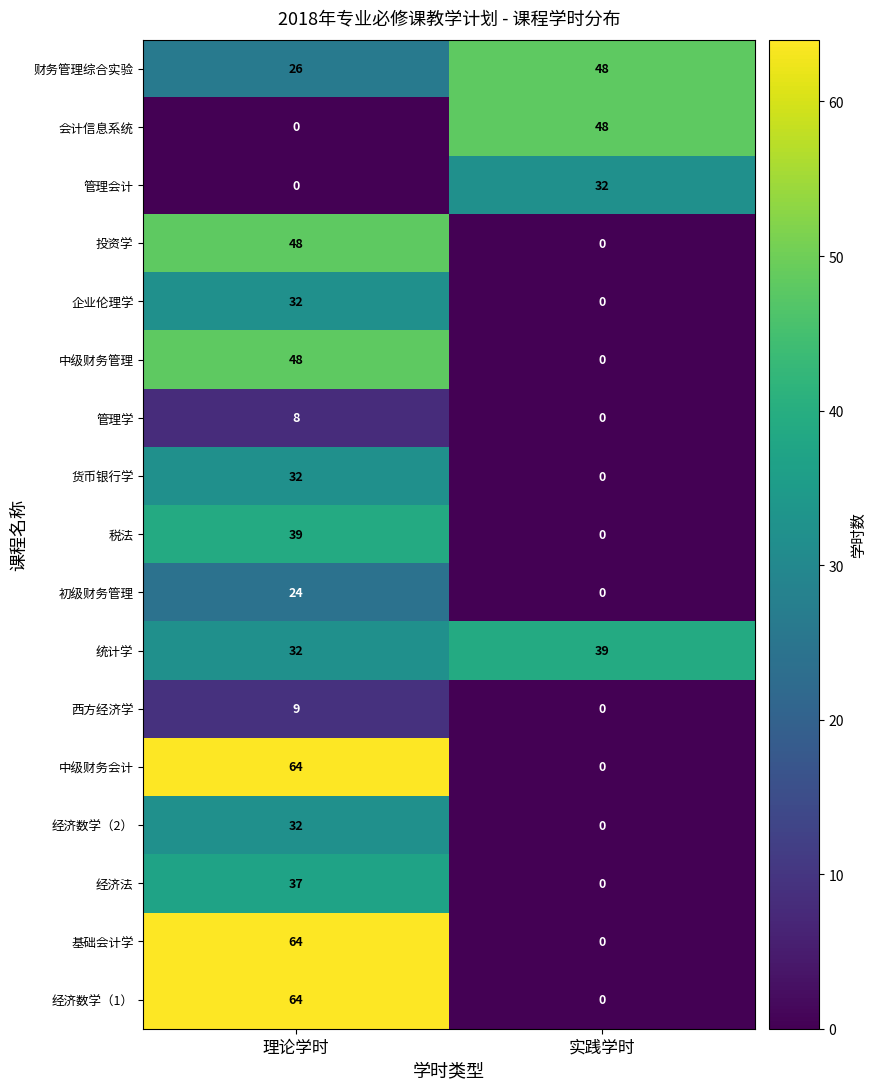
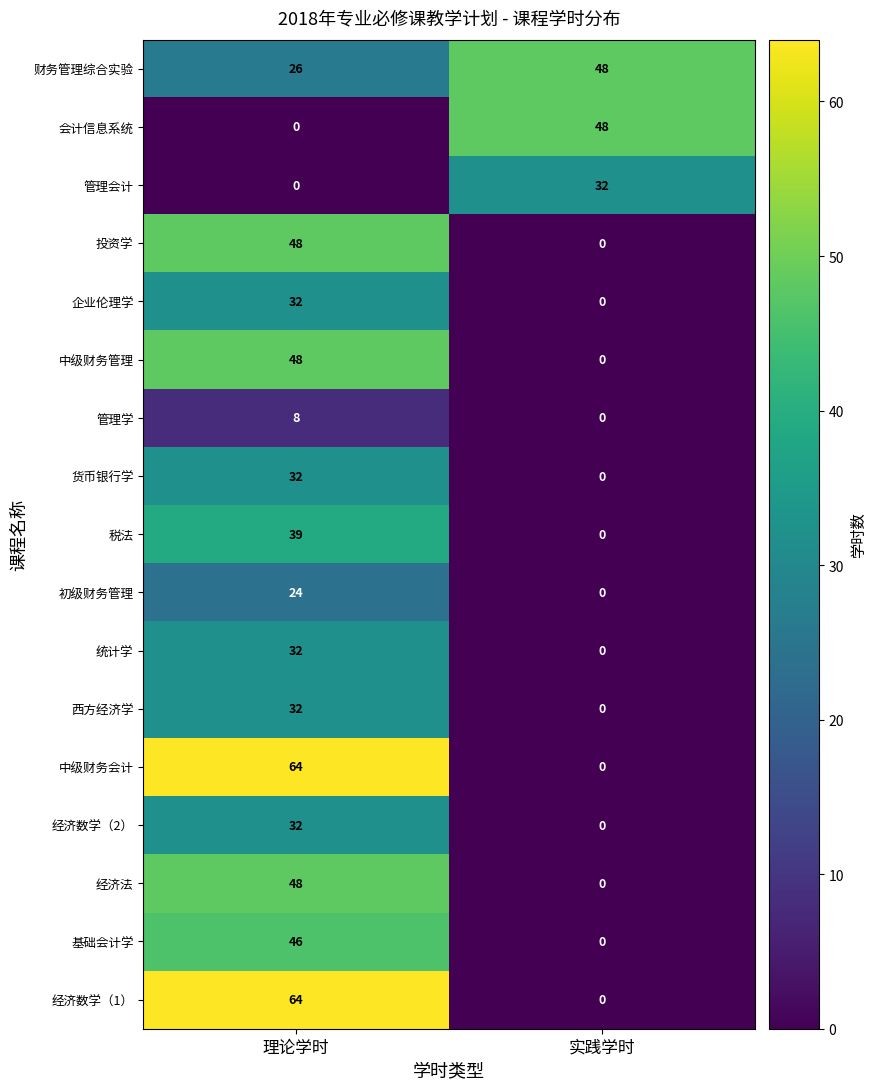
统计学, 实践学时: 39 -> 0
西方经济学, 理论学时: 9 -> 32
经济法, 理论学时: 37 -> 48
基础会计学, 理论学时: 64 -> 46
